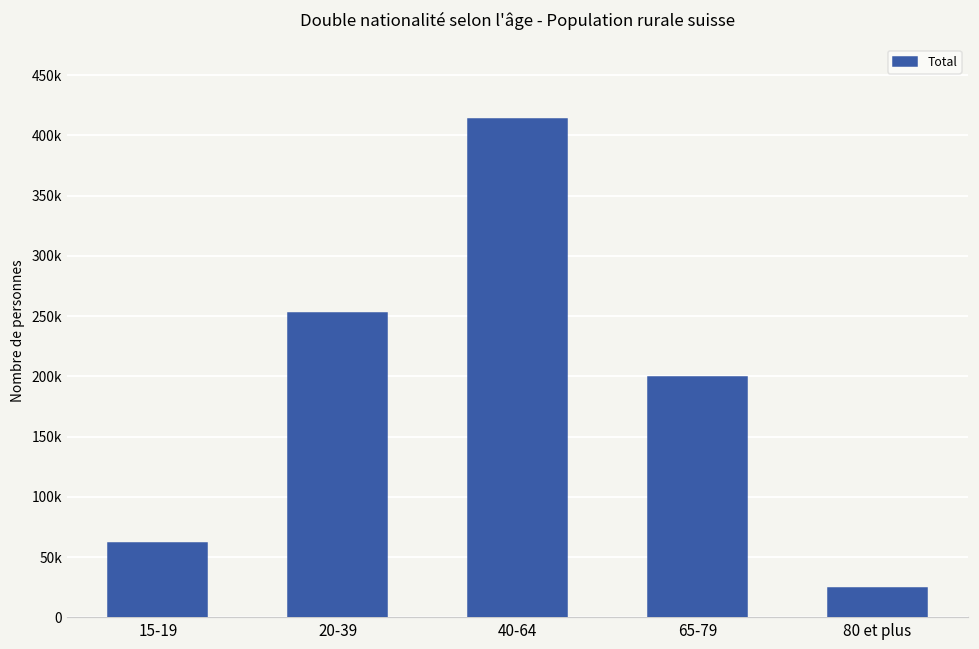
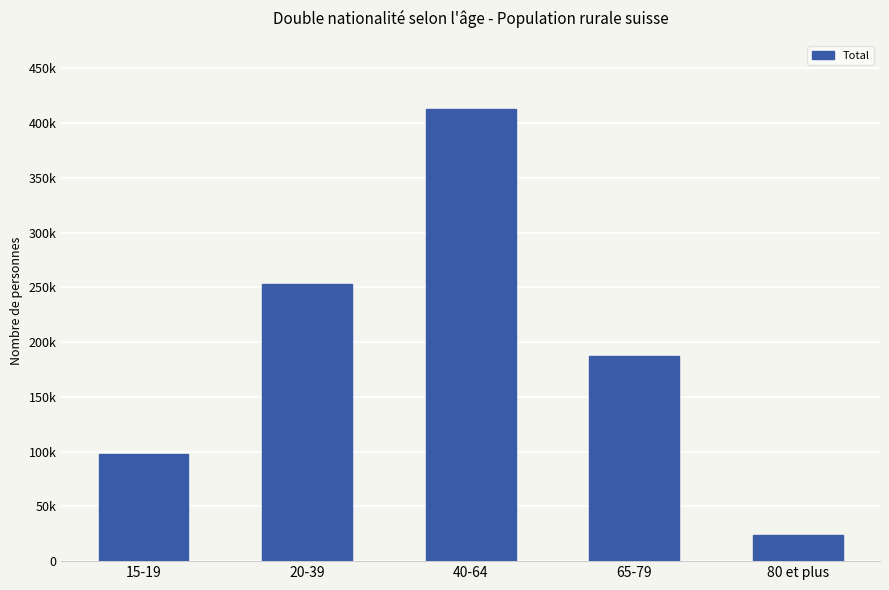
15-19: 62000 -> 98000
65-79: 200000 -> 187000
